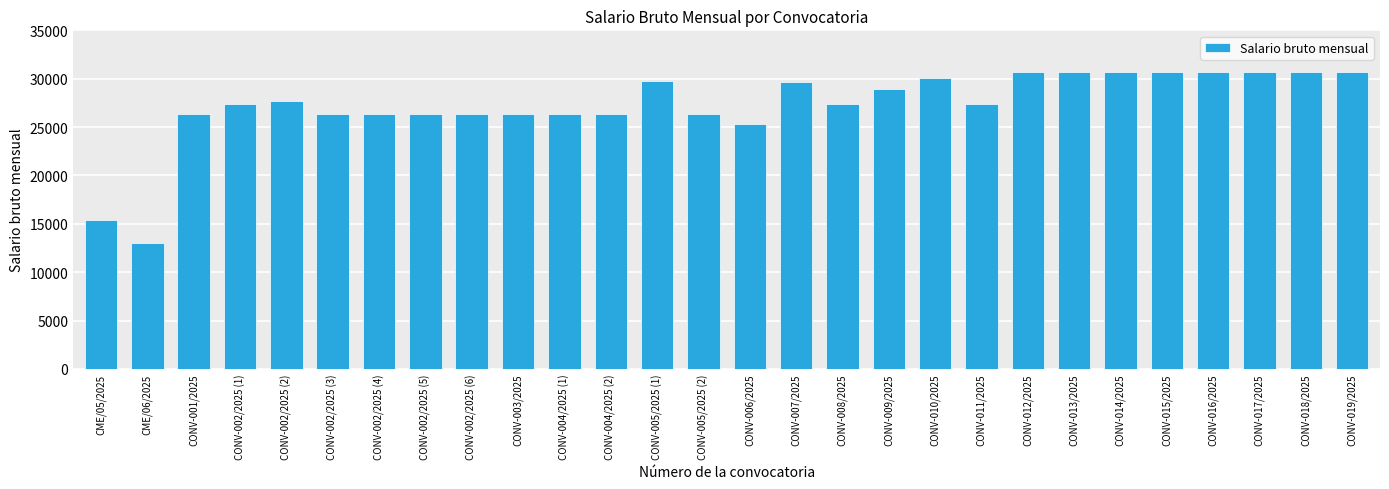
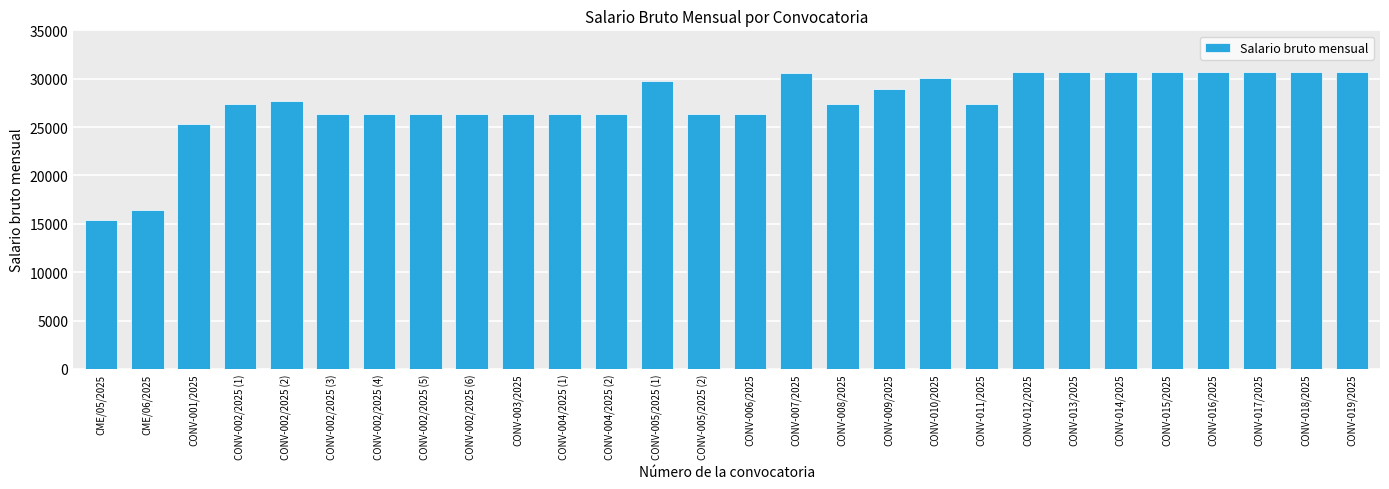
CME/06/2025: 13000 -> 16000
CONV-001/2025: 26000 -> 25000
CONV-006/2025: 25000 -> 26000
CONV-007/2025: 30000 -> 31000
